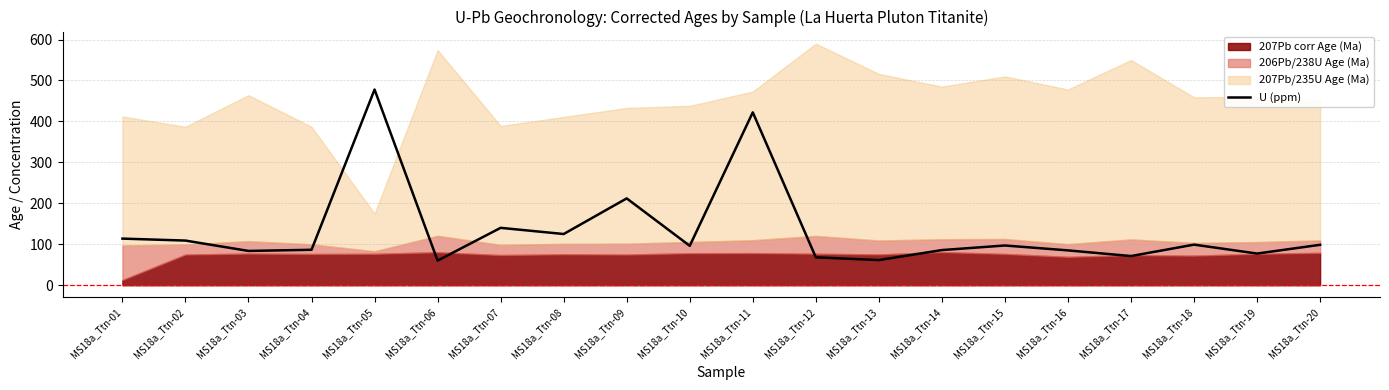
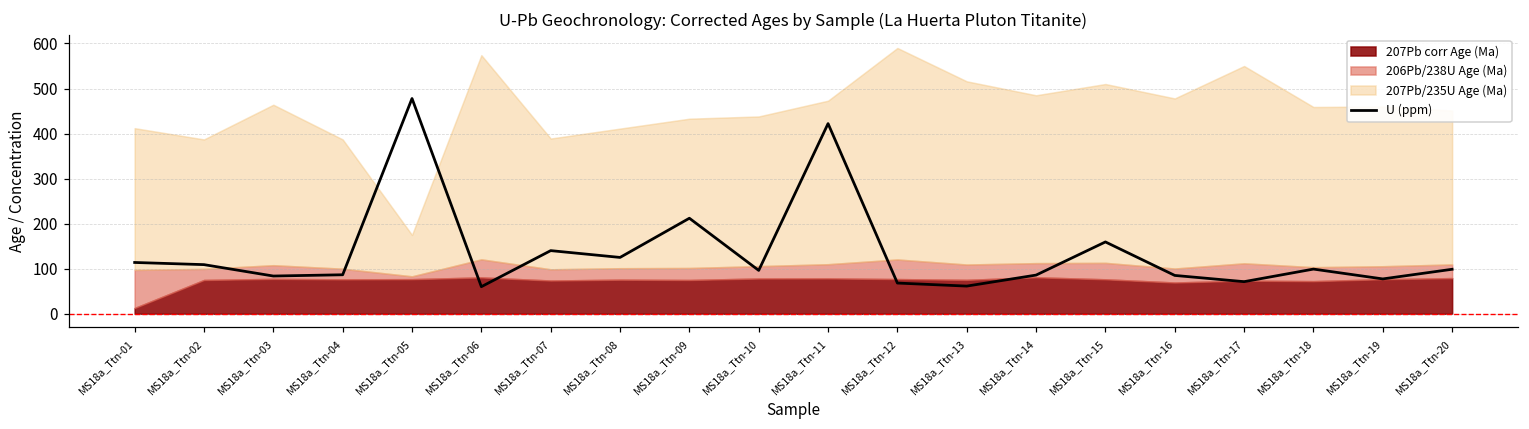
U (ppm), MS18a_Ttn-15: 100 -> 160
